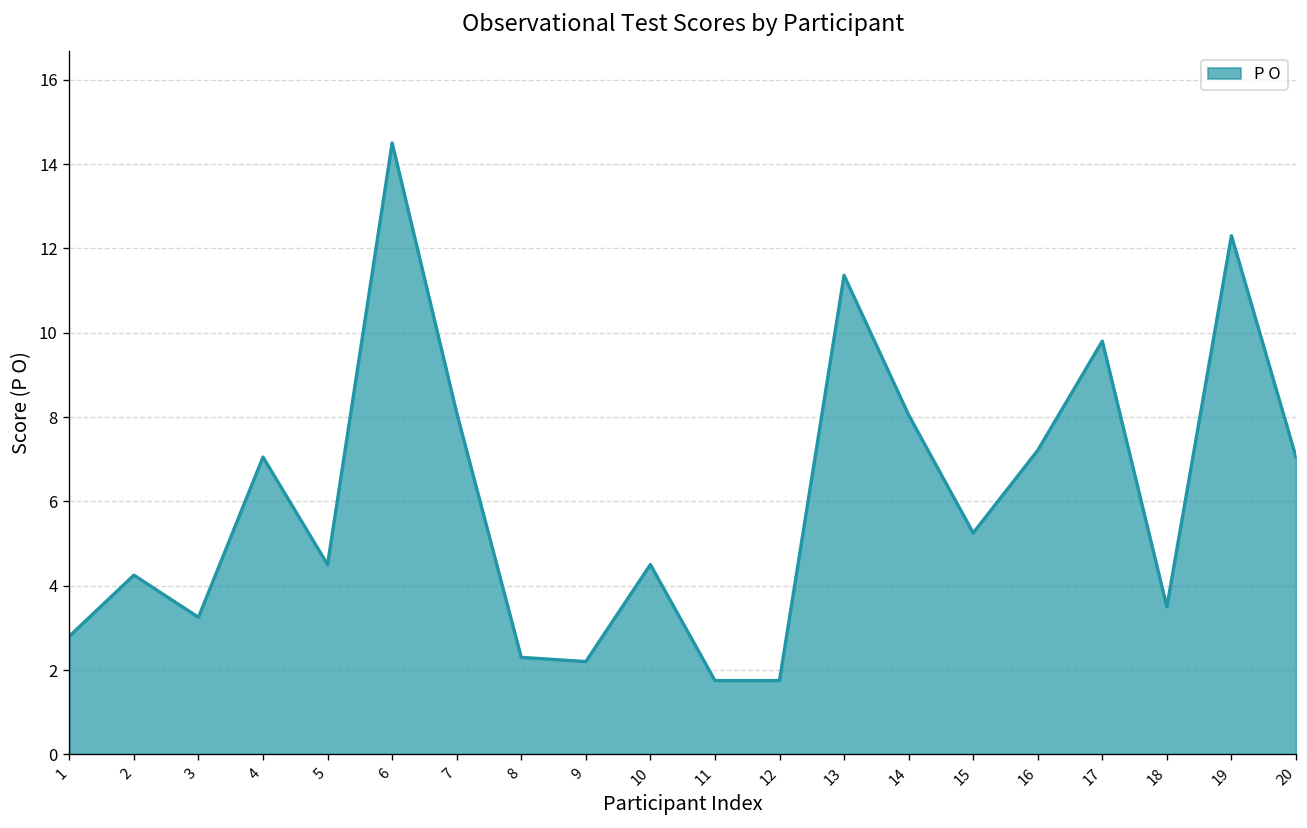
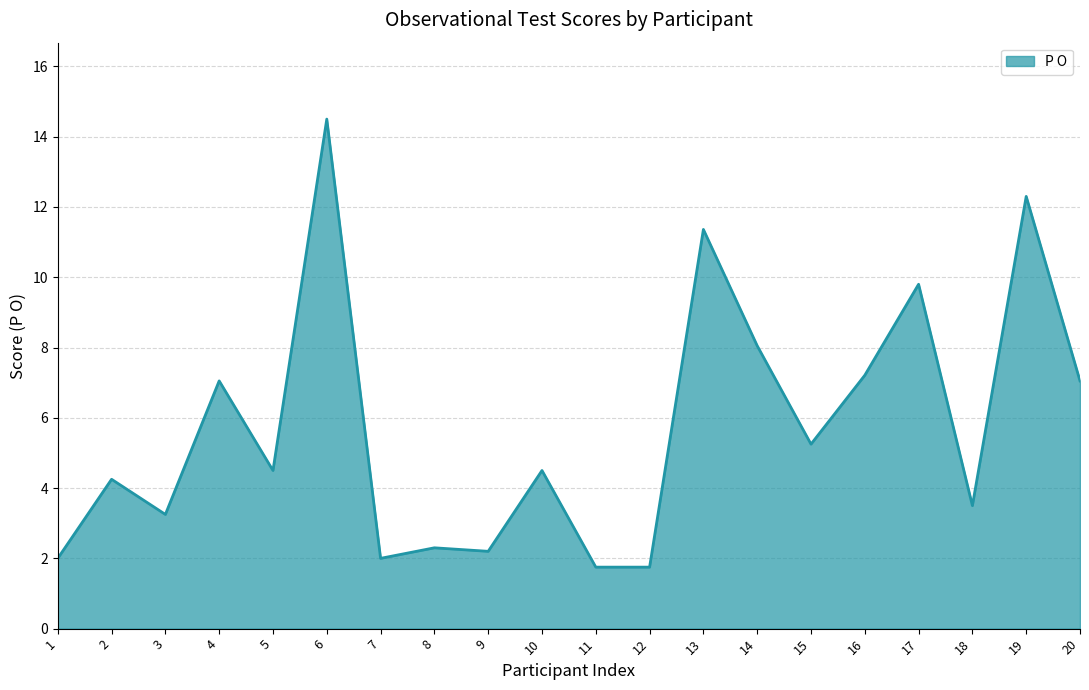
1: 2.8 -> 2.0
7: 8.1 -> 2.0
